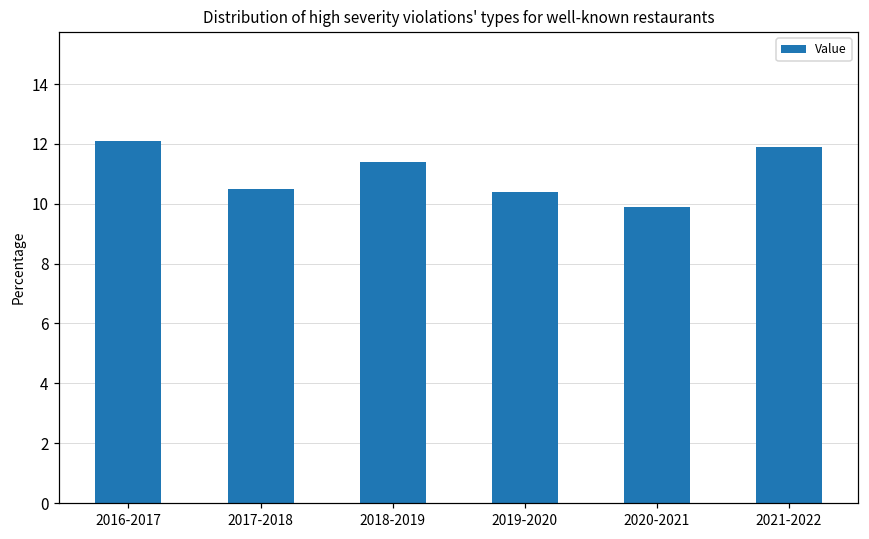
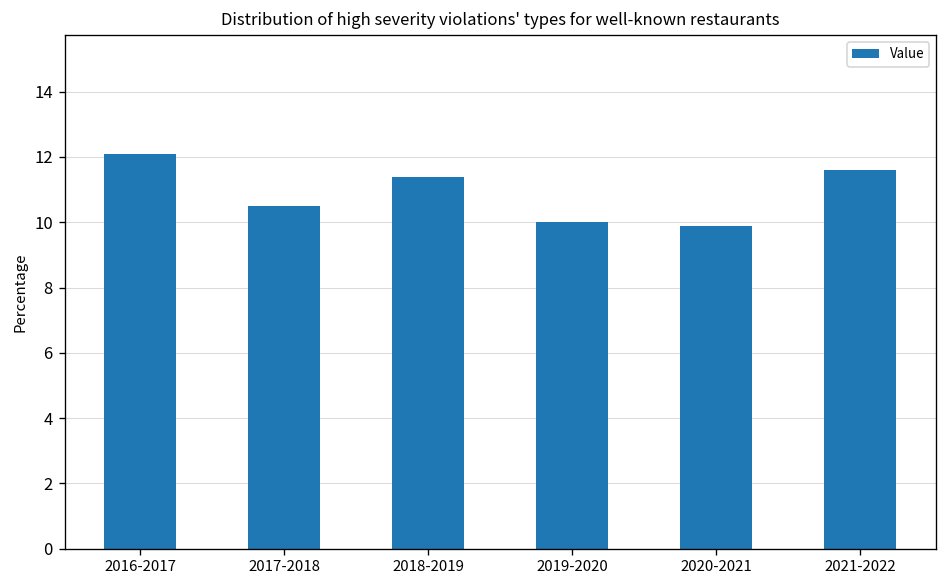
2019-2020: 10.4 -> 10.0
2021-2022: 11.9 -> 11.6
